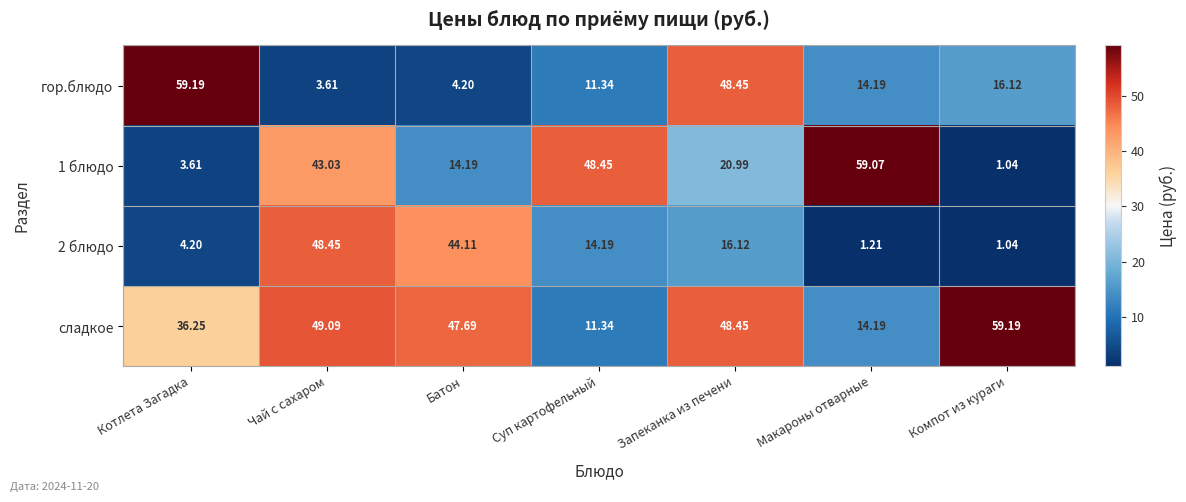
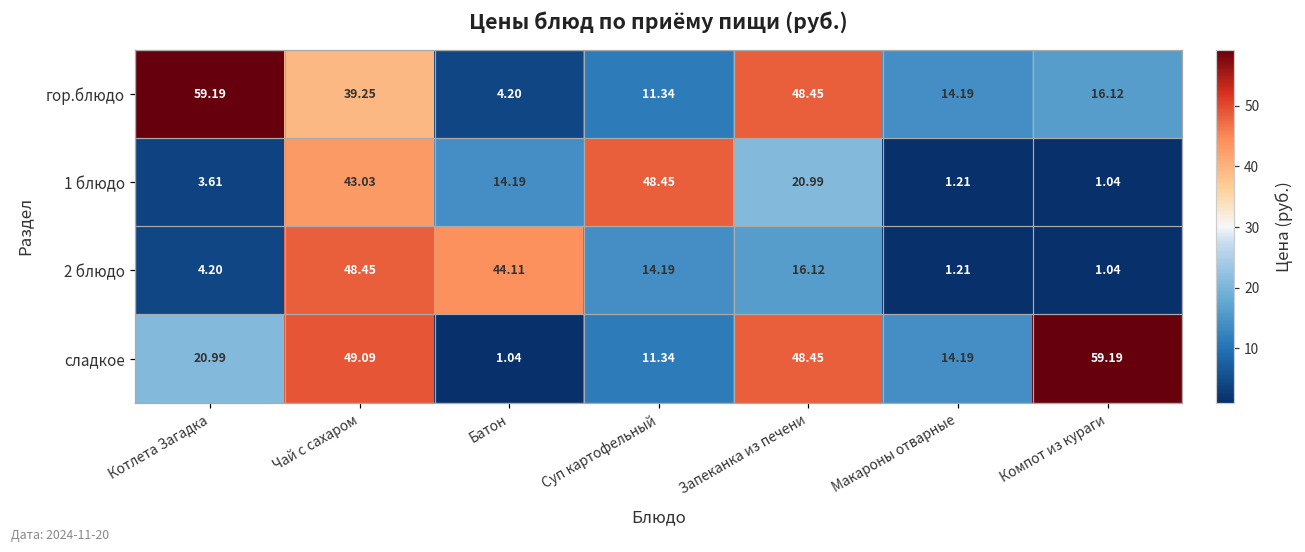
гор.блюдо, Чай с сахаром: 3.61 -> 39.25
1 блюдо, Макароны отварные: 59.07 -> 1.21
сладкое, Котлета Загадка: 36.25 -> 20.99
сладкое, Батон: 47.69 -> 1.04
